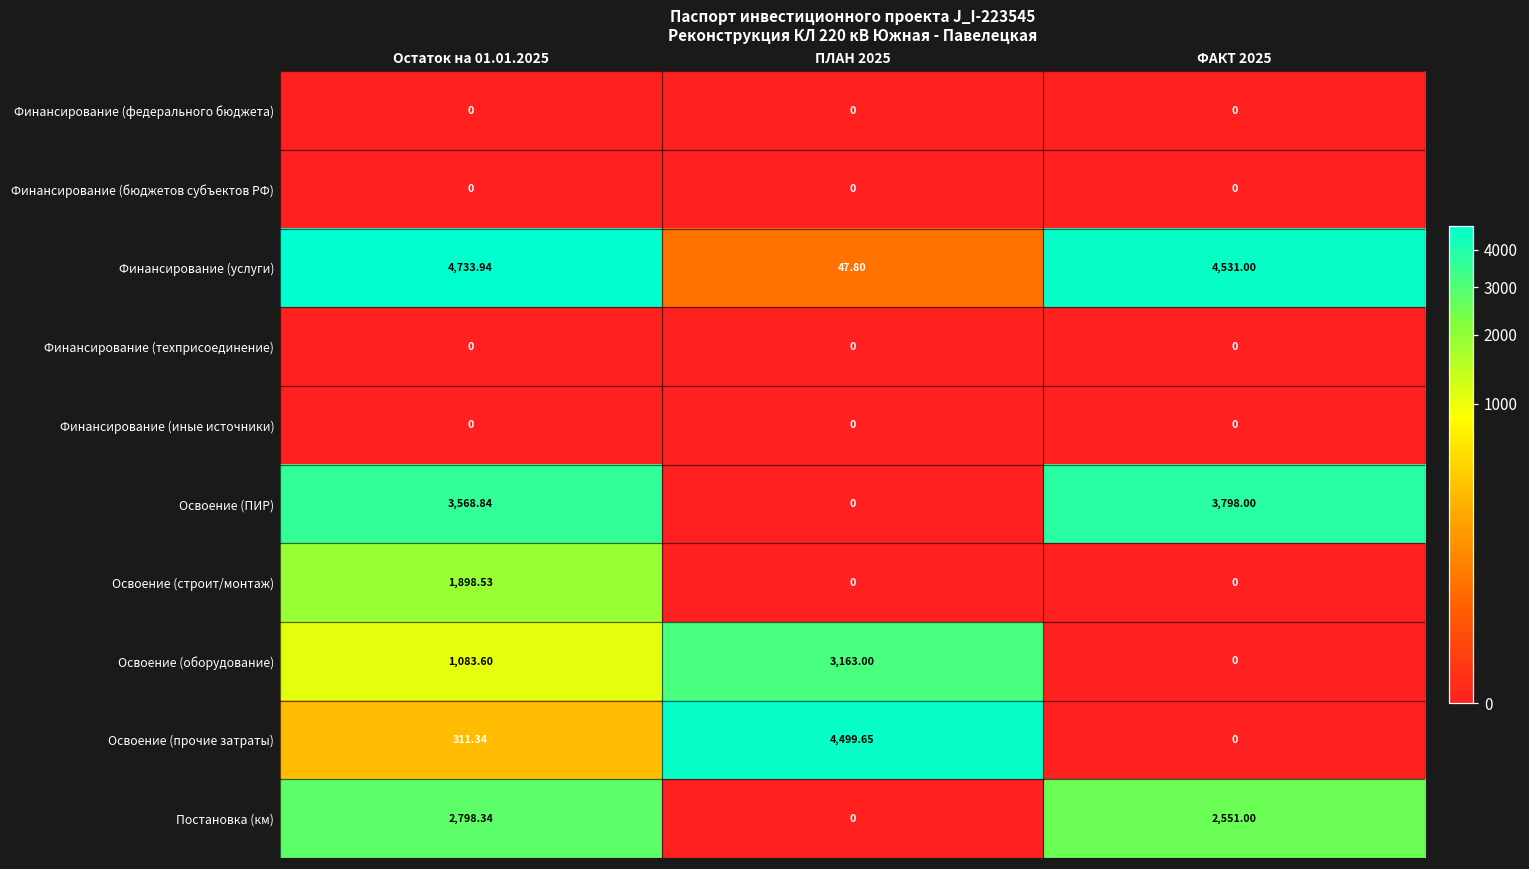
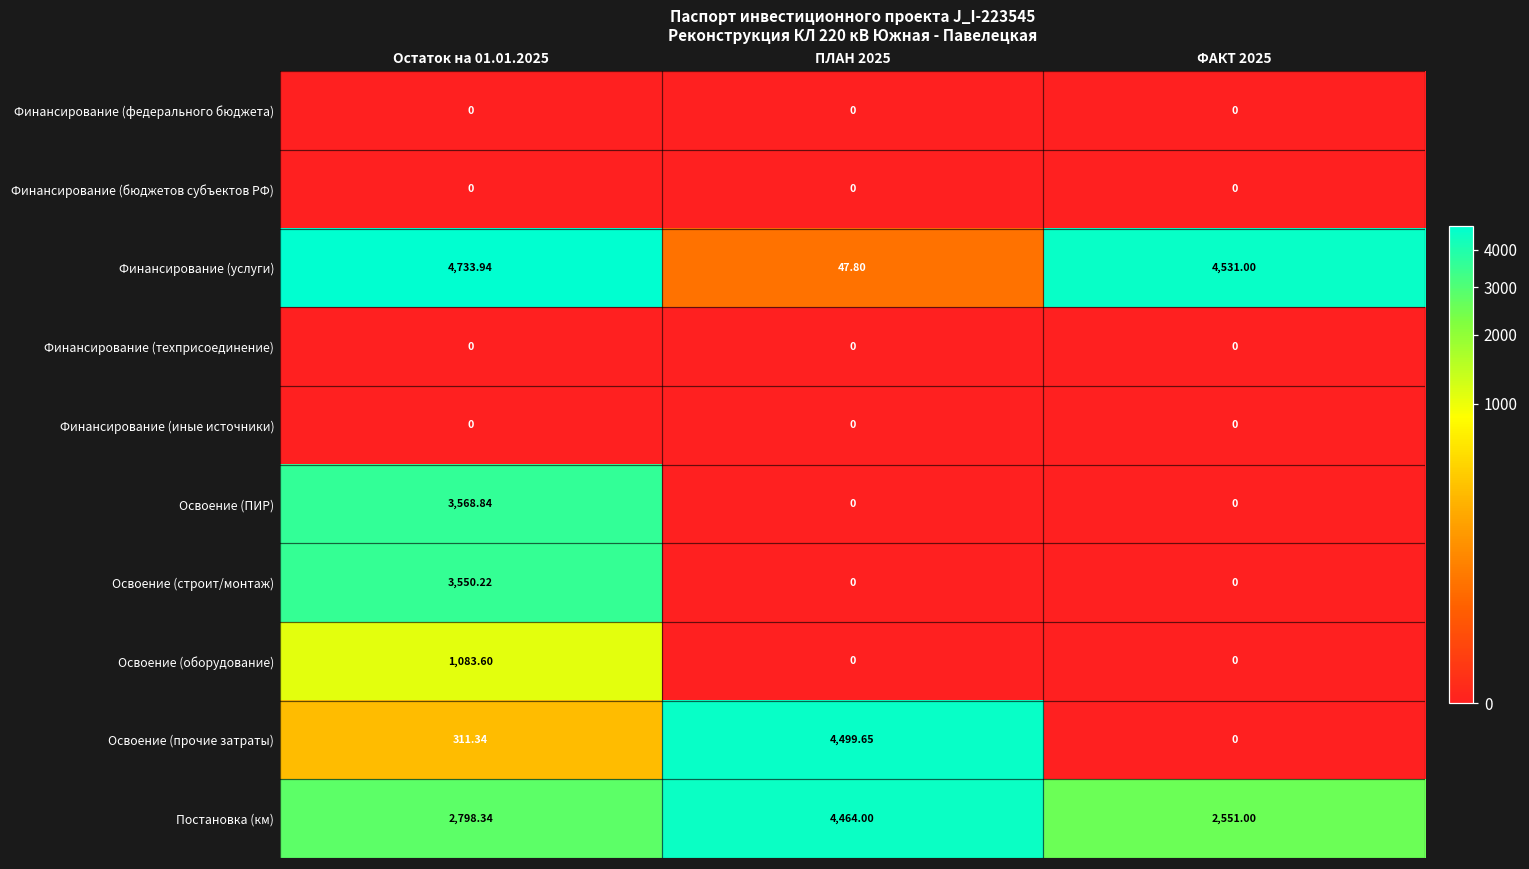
Освоение (ПИР), ФАКТ 2025: 3,798.00 -> 0
Освоение (строит/монтаж), Остаток на 01.01.2025: 1,898.53 -> 3,550.22
Освоение (оборудование), ПЛАН 2025: 3,163.00 -> 0
Постановка (км), ПЛАН 2025: 0 -> 4,464.00
